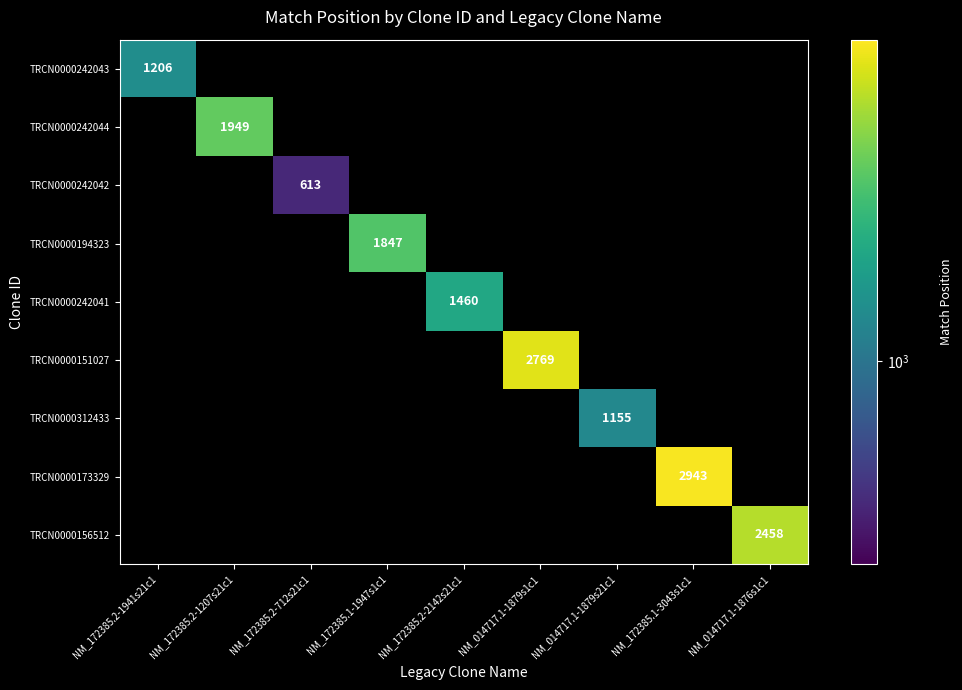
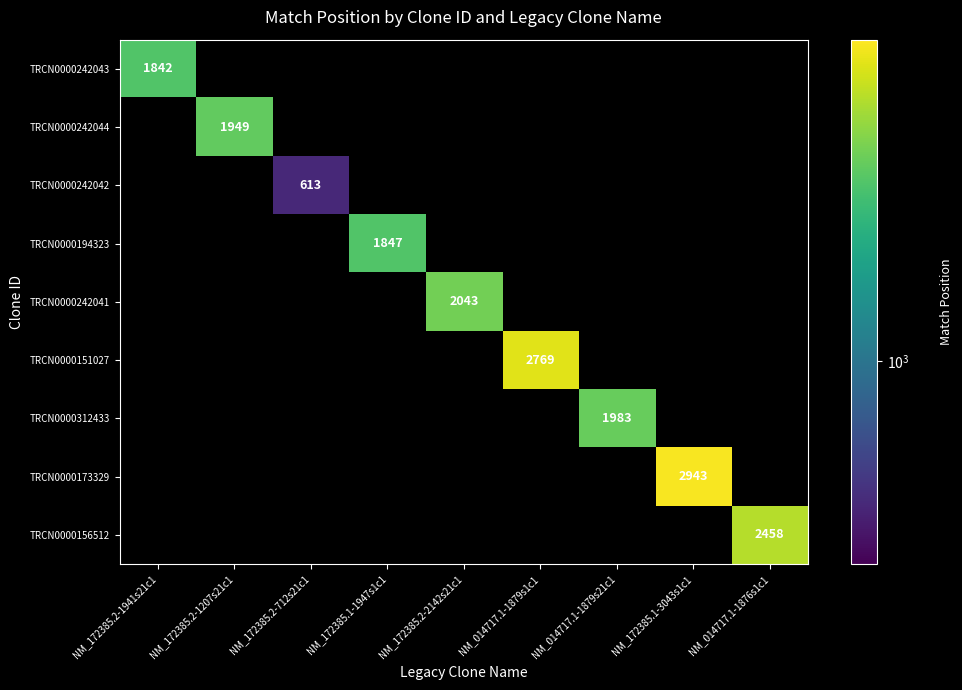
TRCN0000242043, NM_172385.2-1941s21c1: 1206 -> 1842
TRCN0000242041, NM_172385.2-2142s21c1: 1460 -> 2043
TRCN0000312433, NM_014717.1-1879s21c1: 1155 -> 1983
